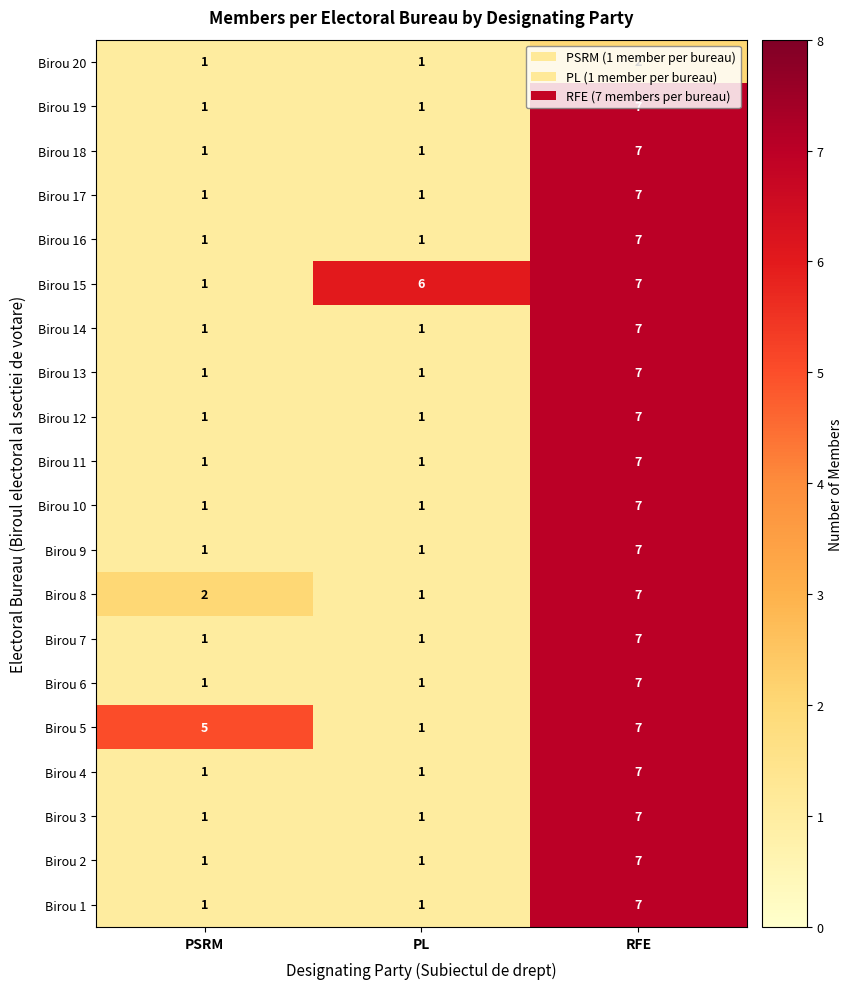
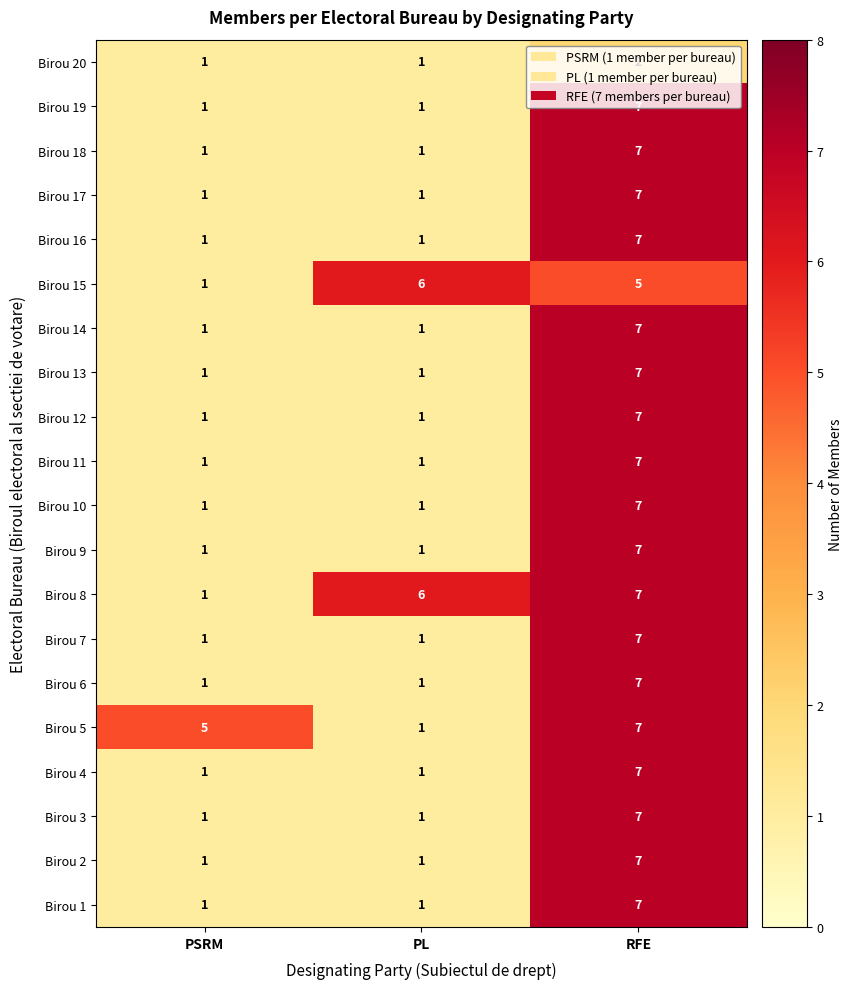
Birou 15, RFE: 7 -> 5
Birou 8, PSRM: 2 -> 1
Birou 8, PL: 1 -> 6
